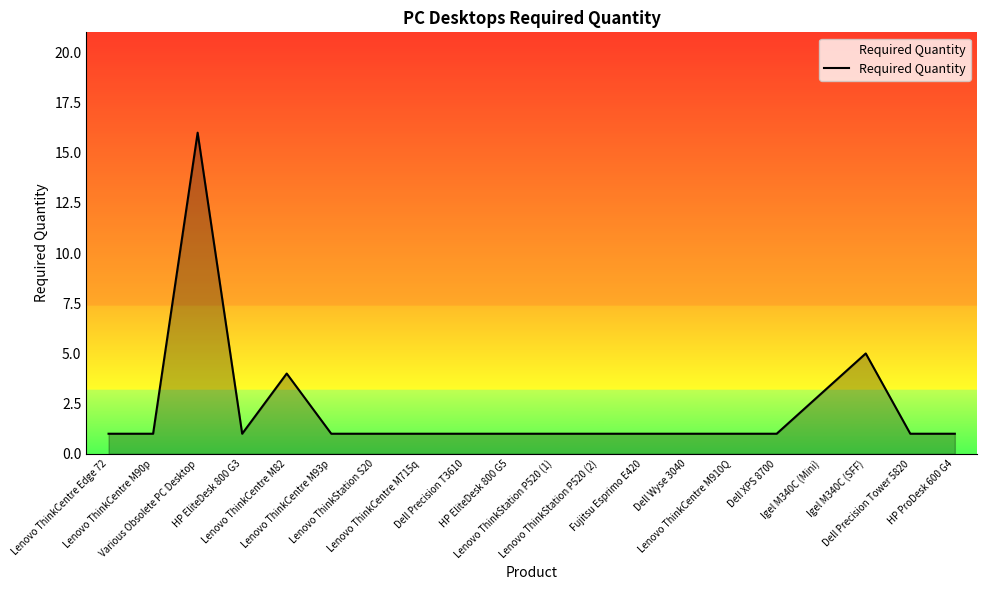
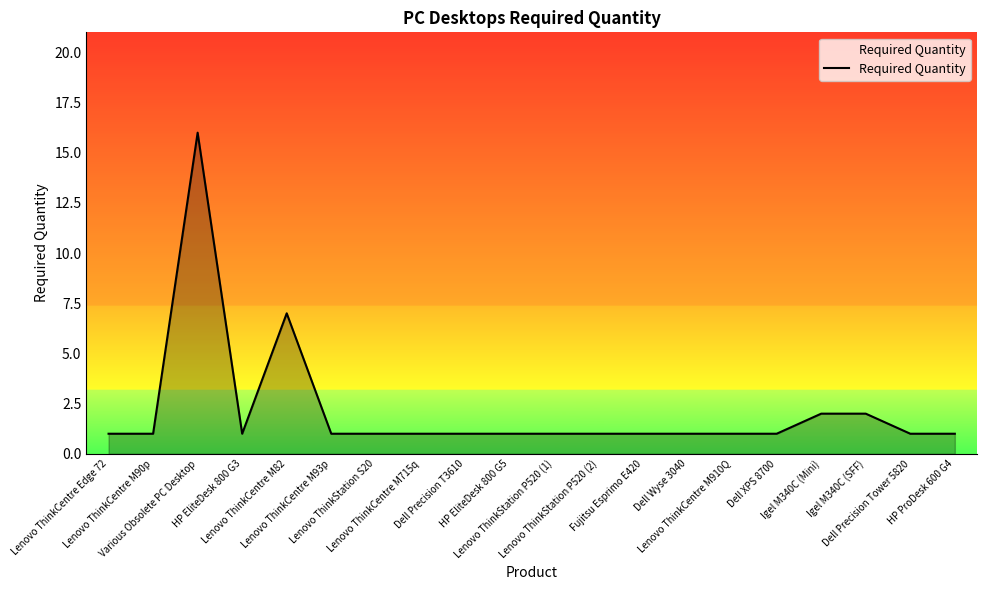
Lenovo ThinkCentre M82: 4 -> 7
Igel M340C (Mini): 3 -> 2
Igel M340C (SFF): 5 -> 2
